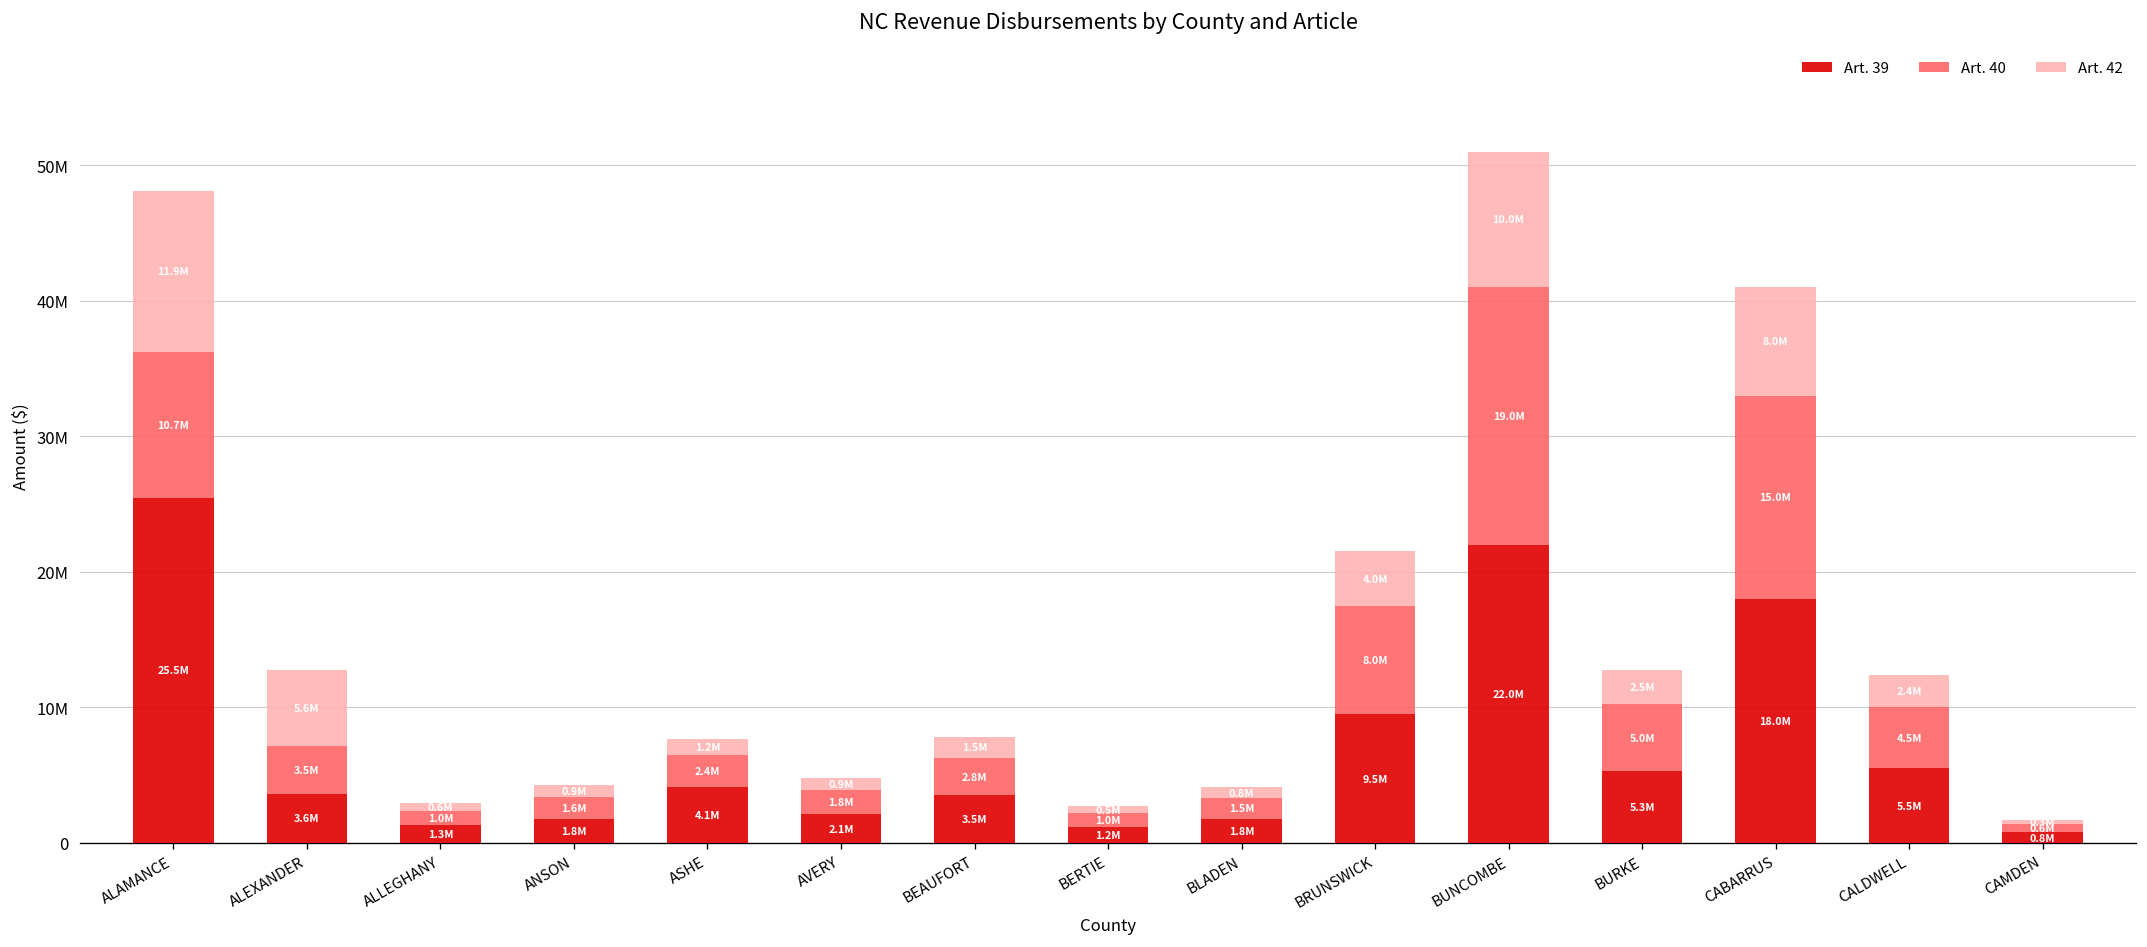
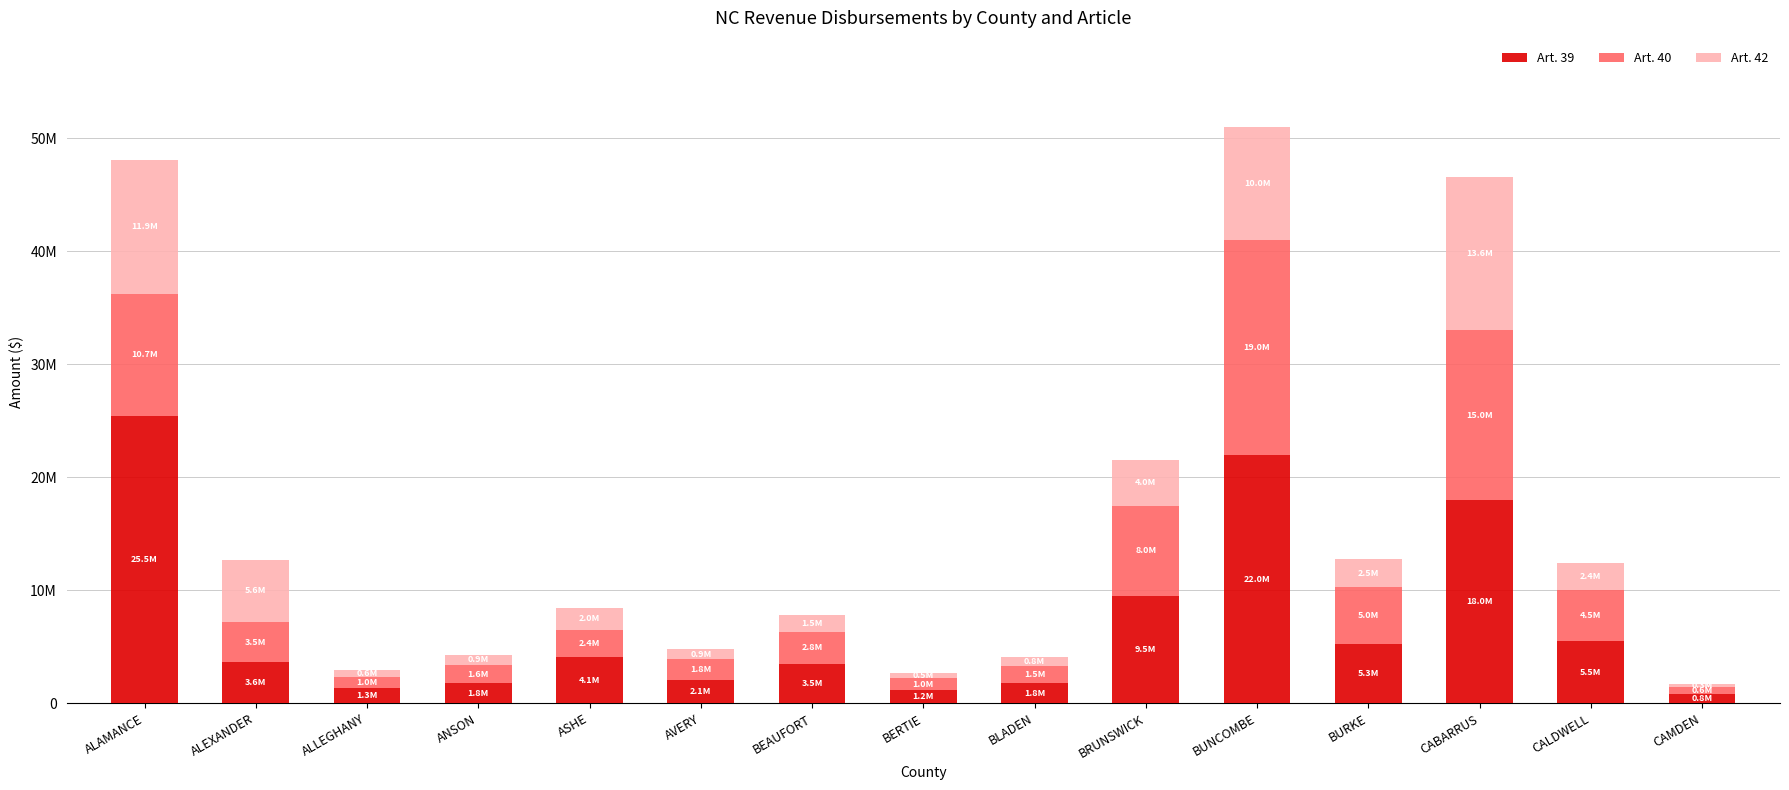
Art. 42, ASHE: 1.2M -> 2.0M
Art. 42, CABARRUS: 8.0M -> 13.6M
